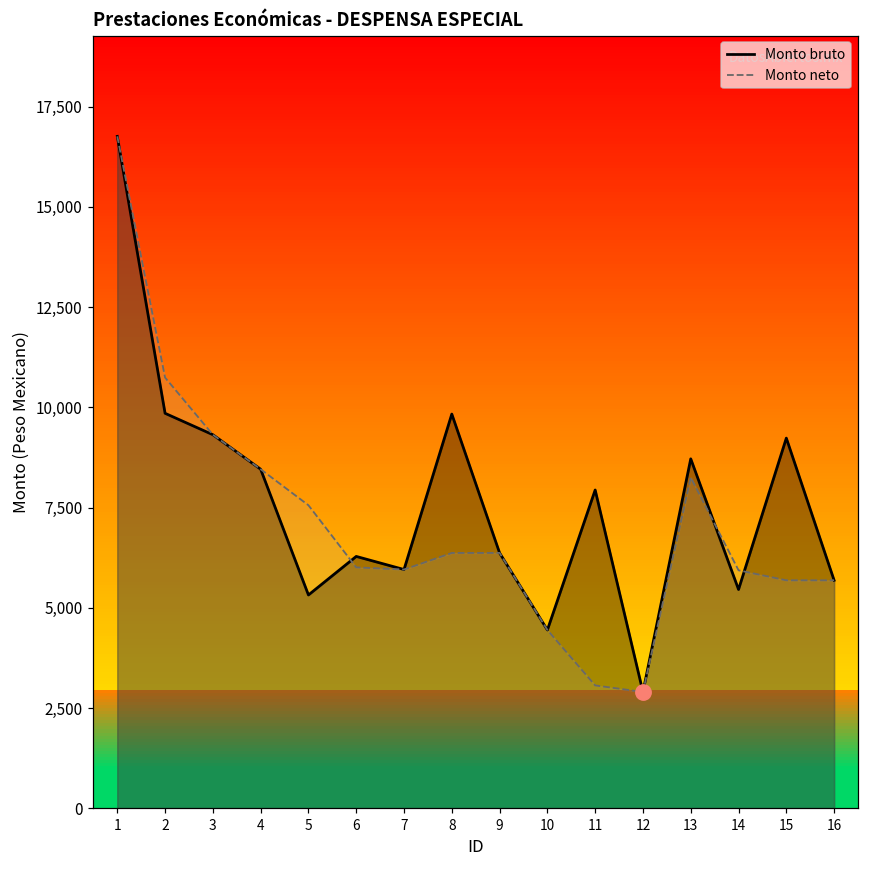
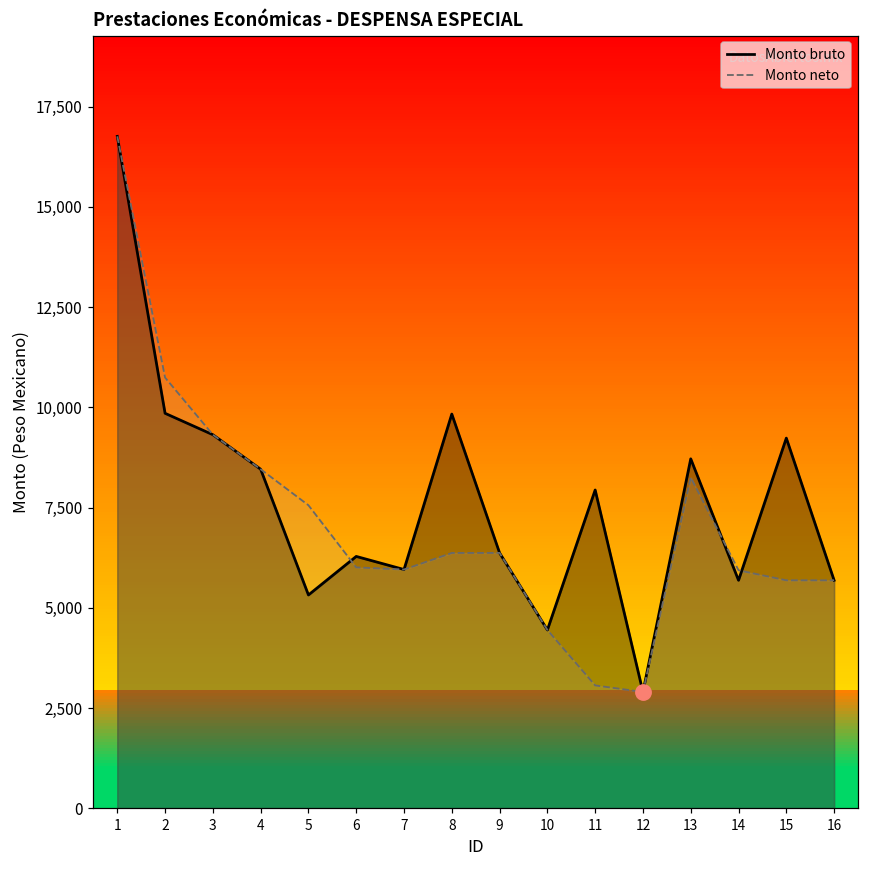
Monto bruto, 14: 5,500 -> 5,700
